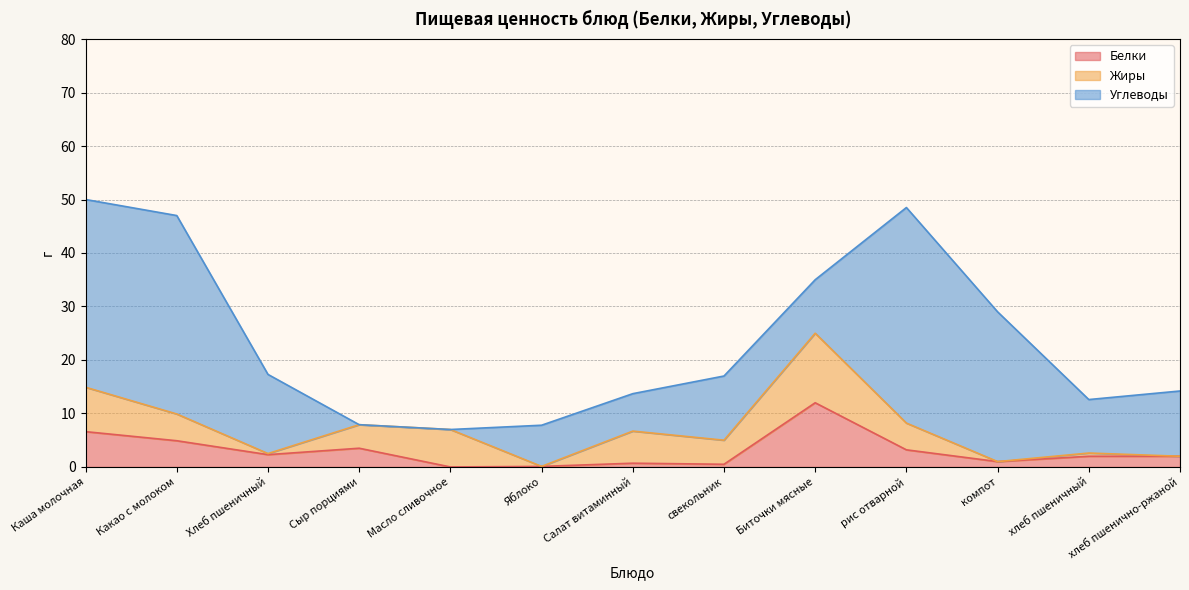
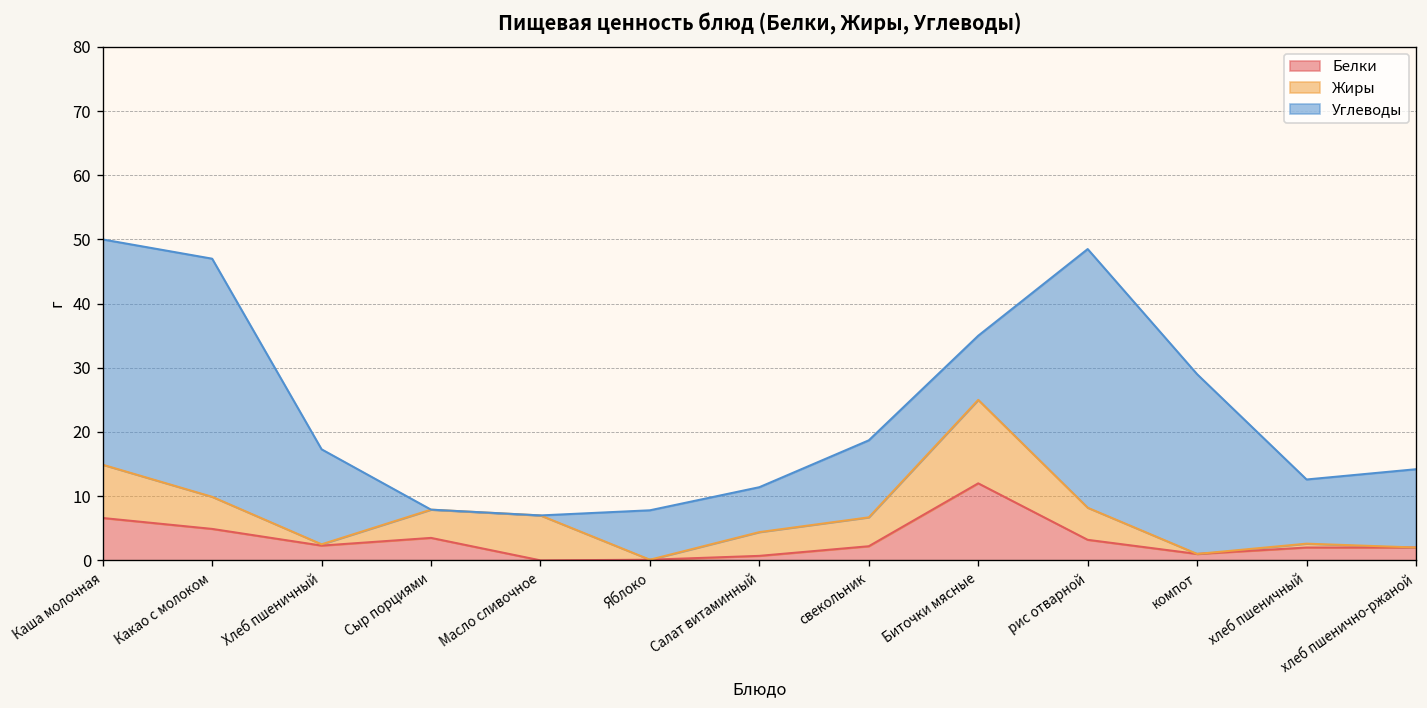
Жиры, Салат витаминный: 6 -> 4
Белки, свекольник: 1 -> 2
